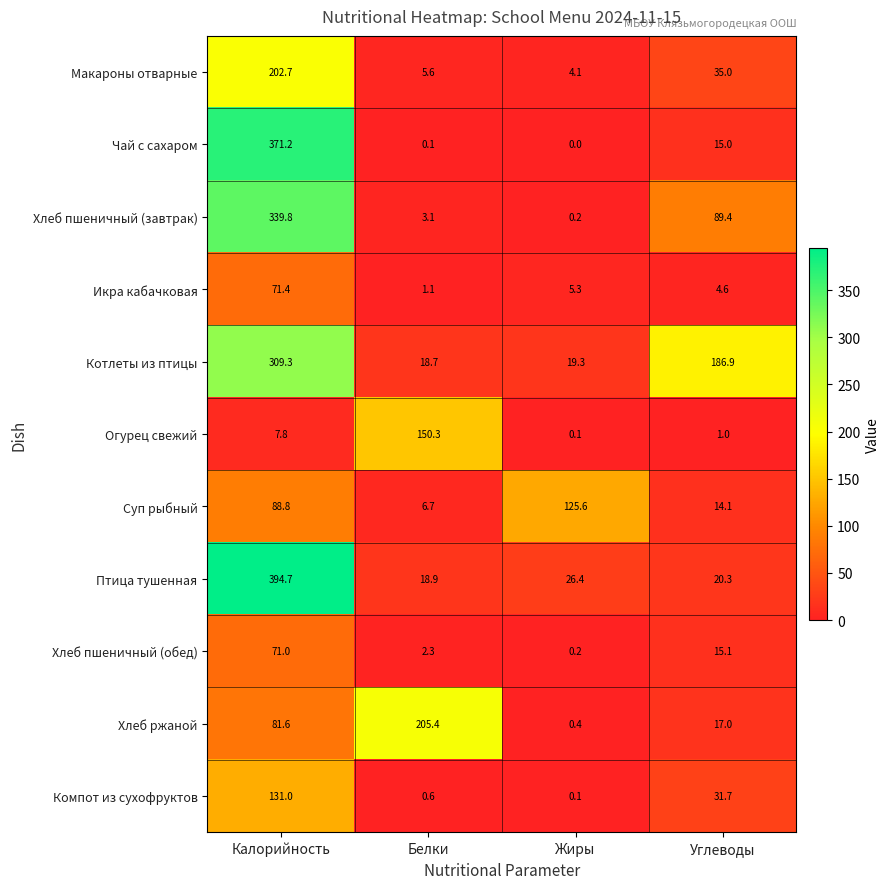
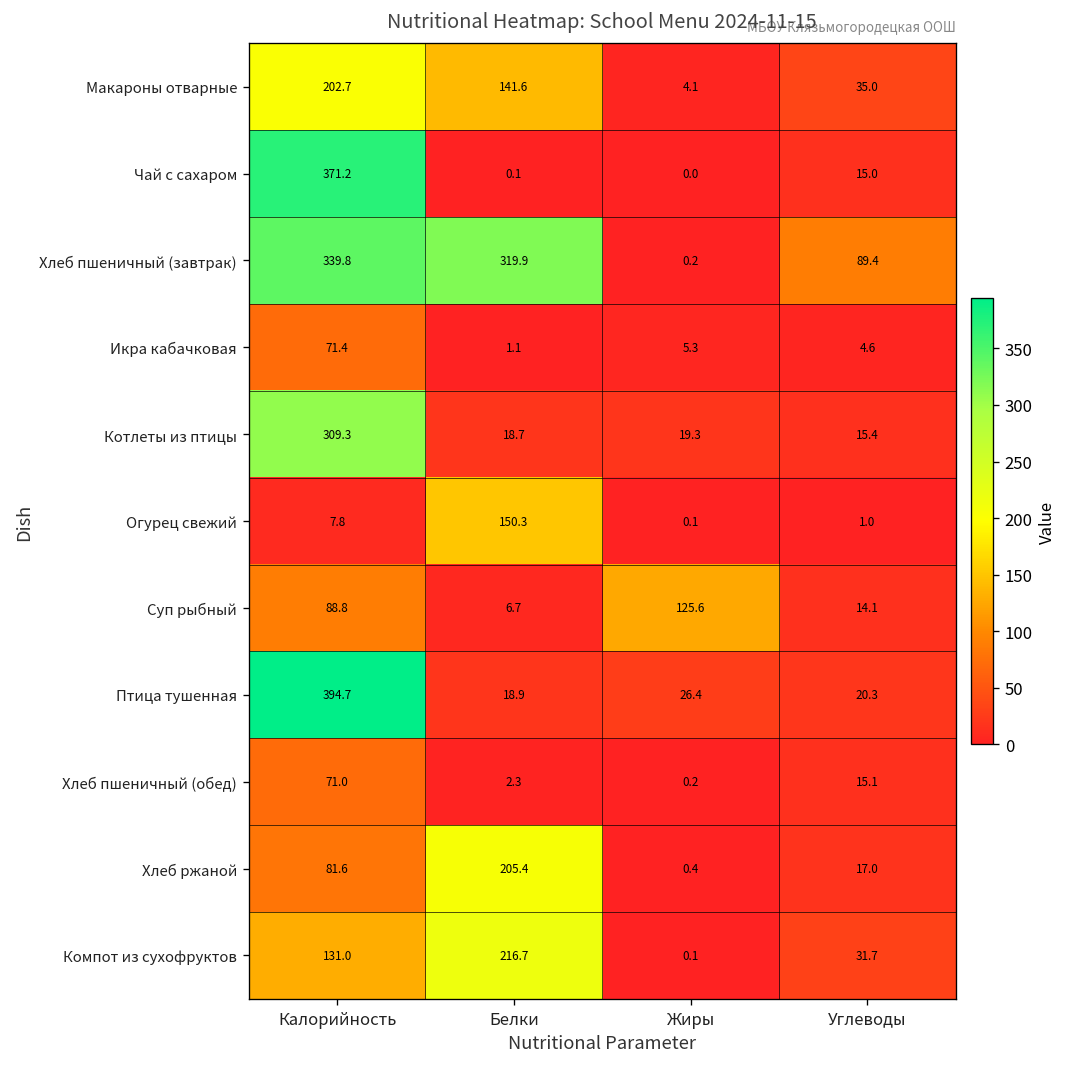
Макароны отварные, Белки: 5.6 -> 141.6
Хлеб пшеничный (завтрак), Белки: 3.1 -> 319.9
Котлеты из птицы, Углеводы: 186.9 -> 15.4
Компот из сухофруктов, Белки: 0.6 -> 216.7
